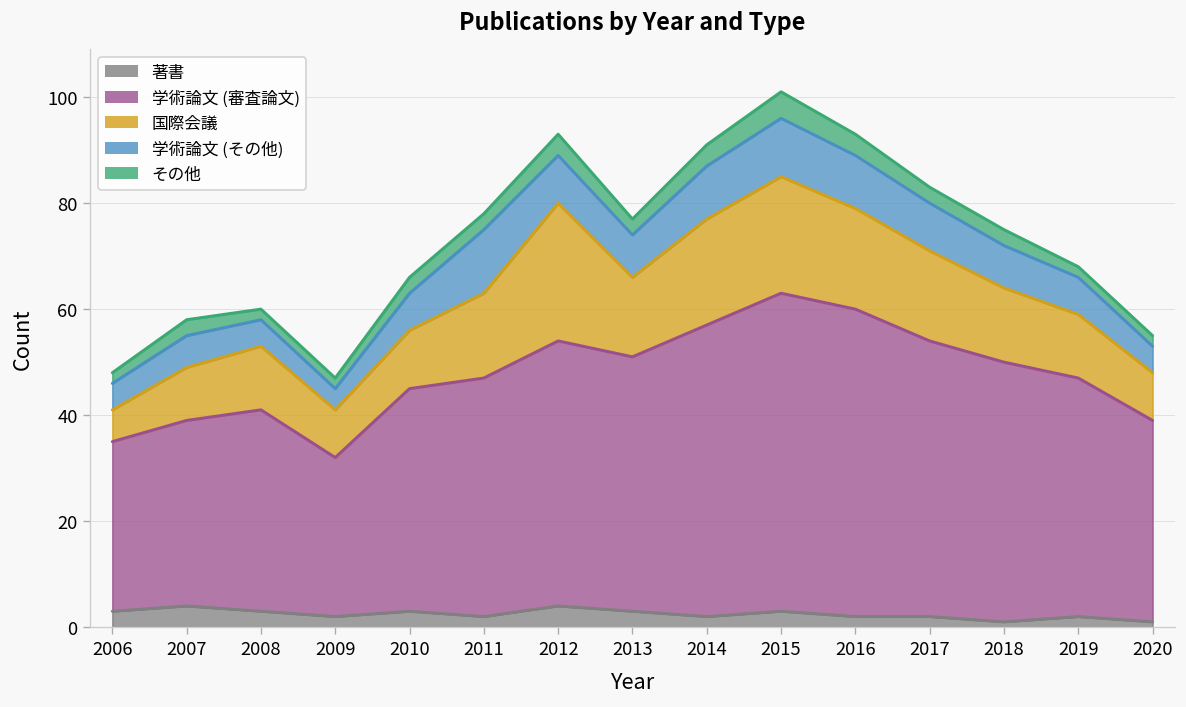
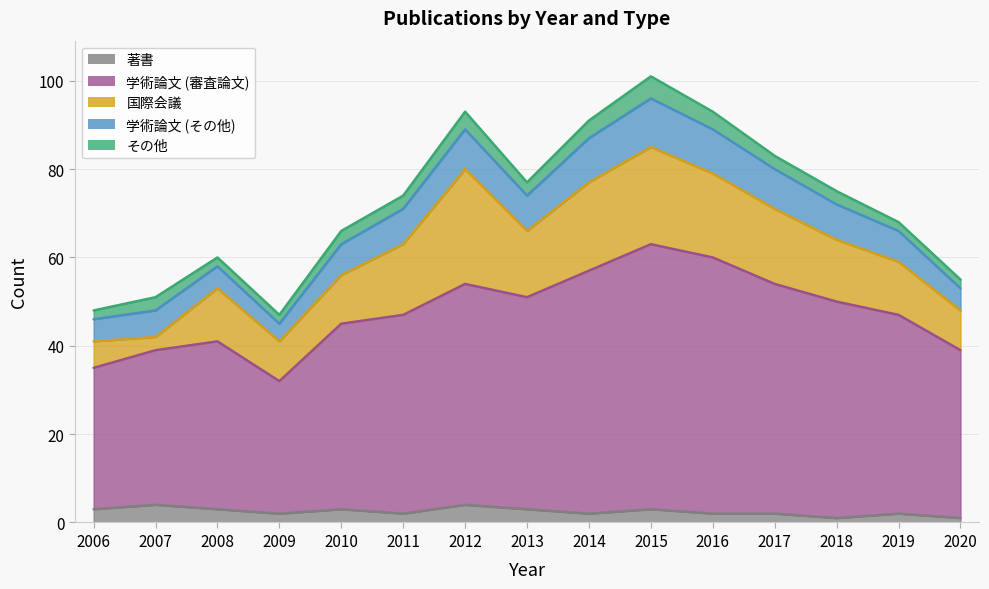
国際会議, 2007: 10 -> 3
学術論文 (その他), 2011: 12 -> 8
